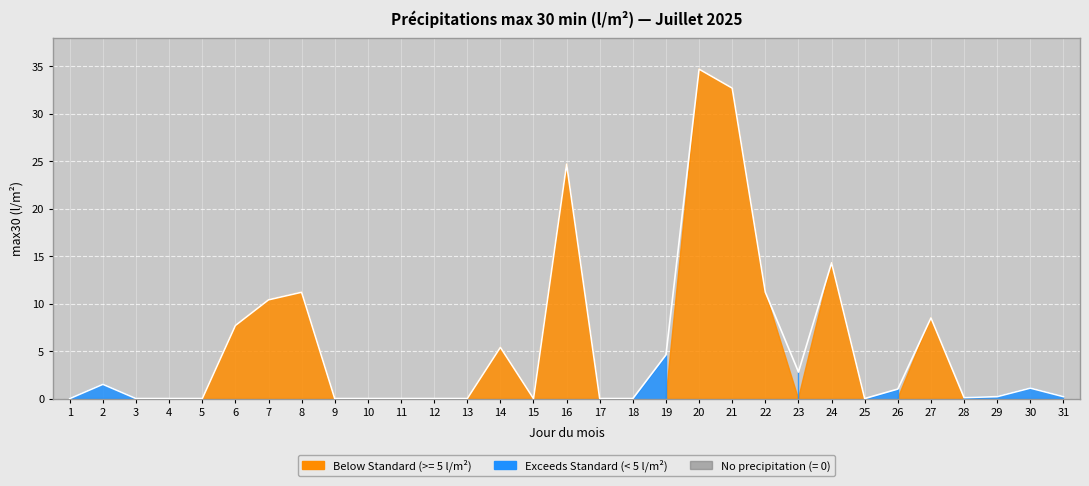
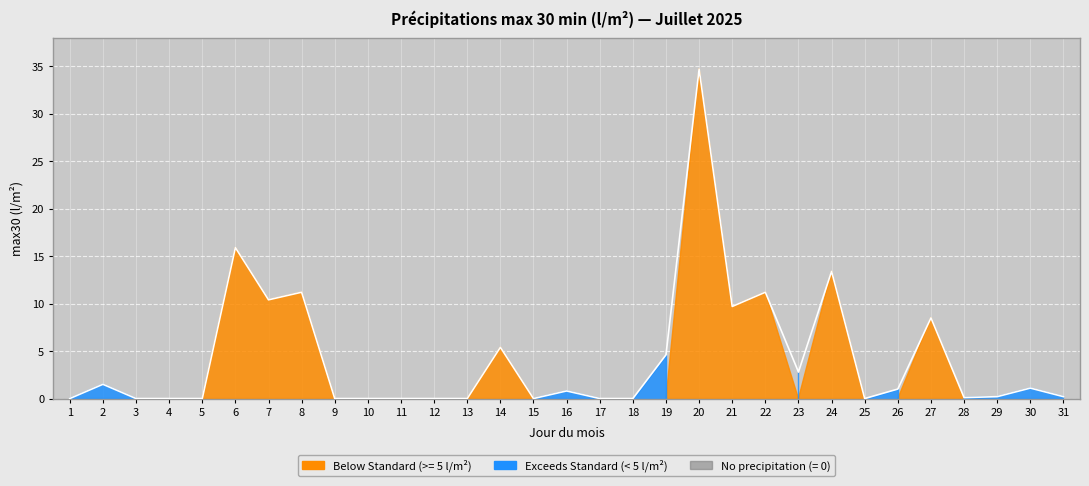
6: 8 -> 16
16: 25 -> 1
21: 33 -> 10
24: 14 -> 13
